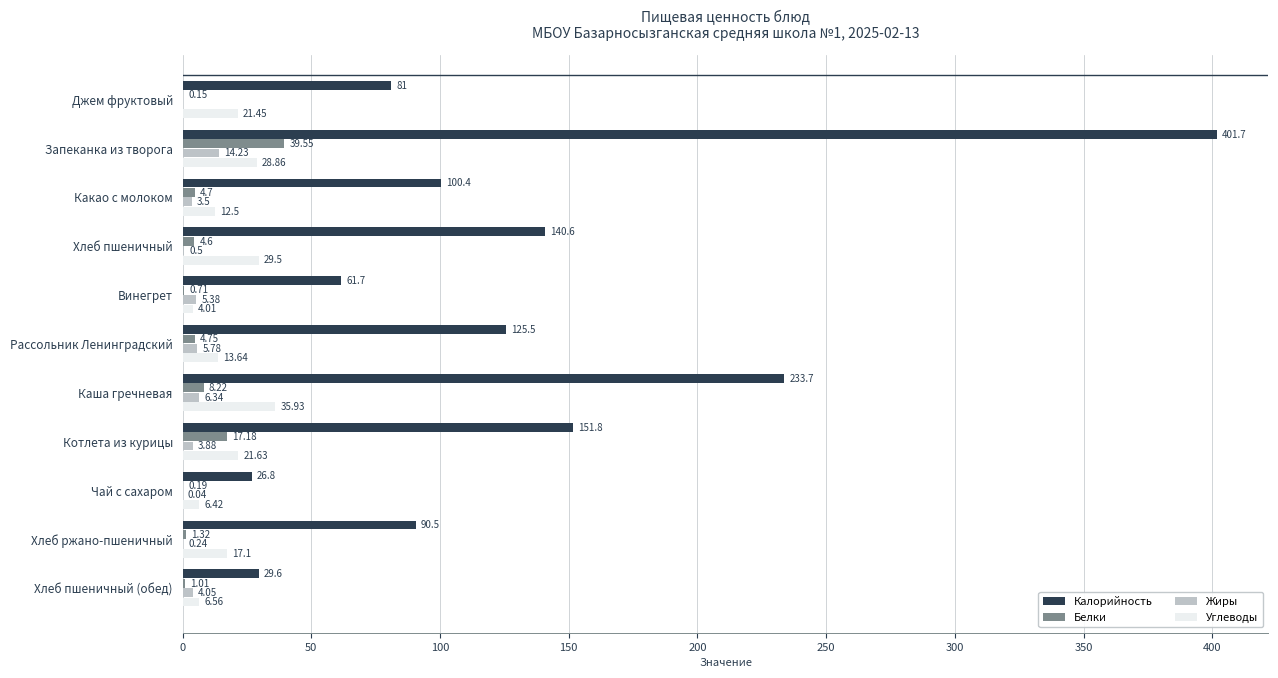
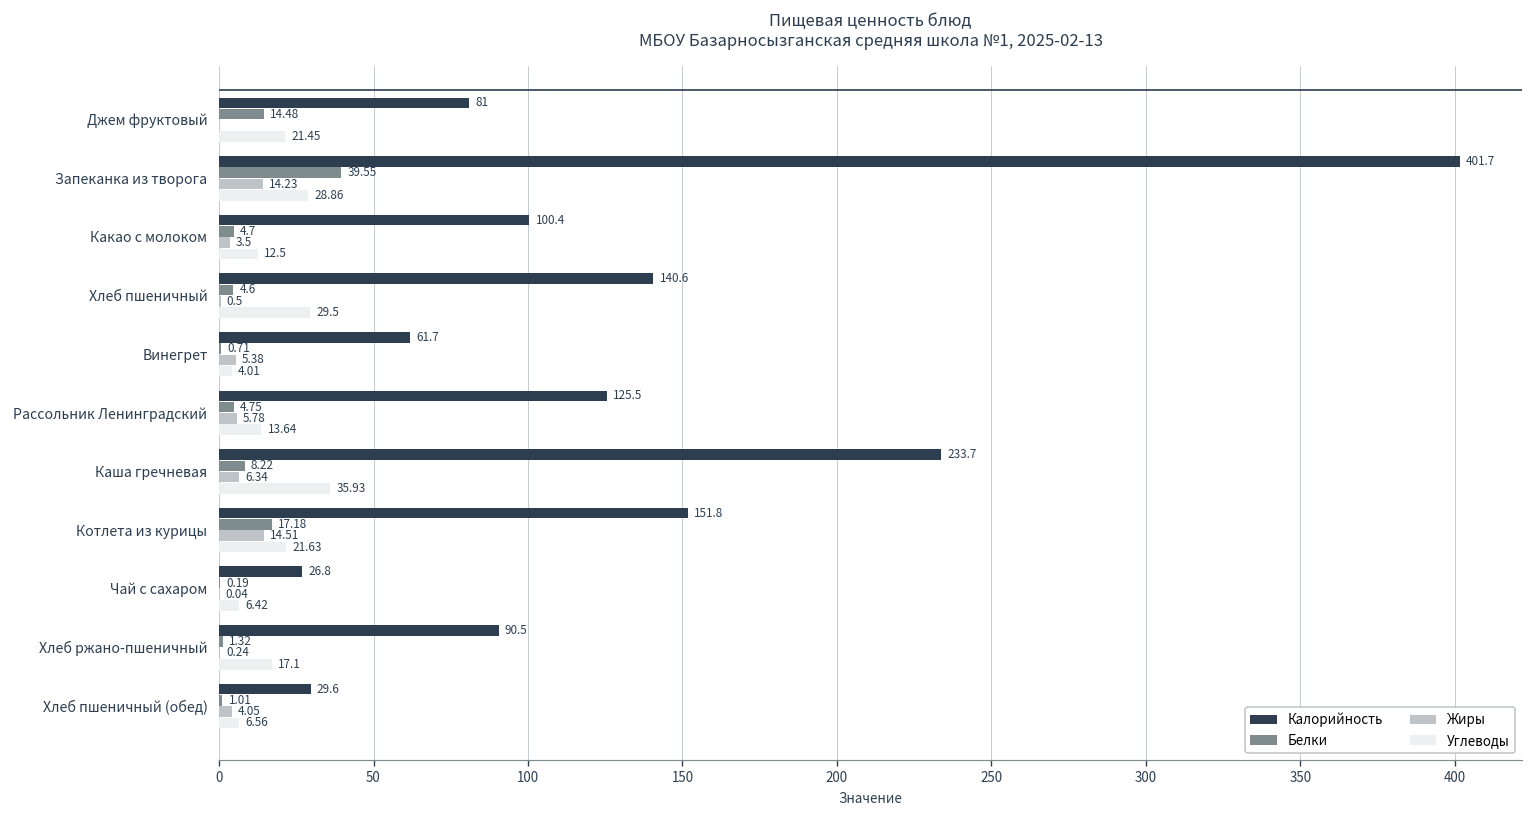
Белки, Джем фруктовый: 0.15 -> 14.48
Жиры, Котлета из курицы: 3.88 -> 14.51
